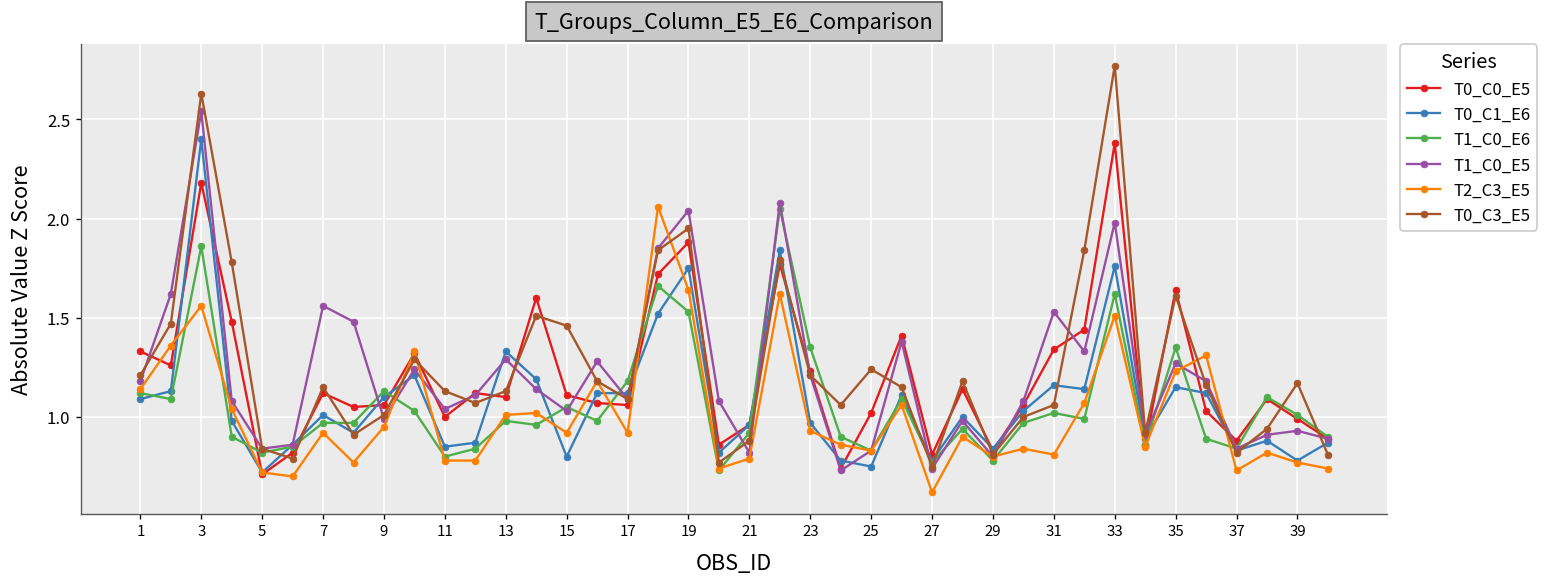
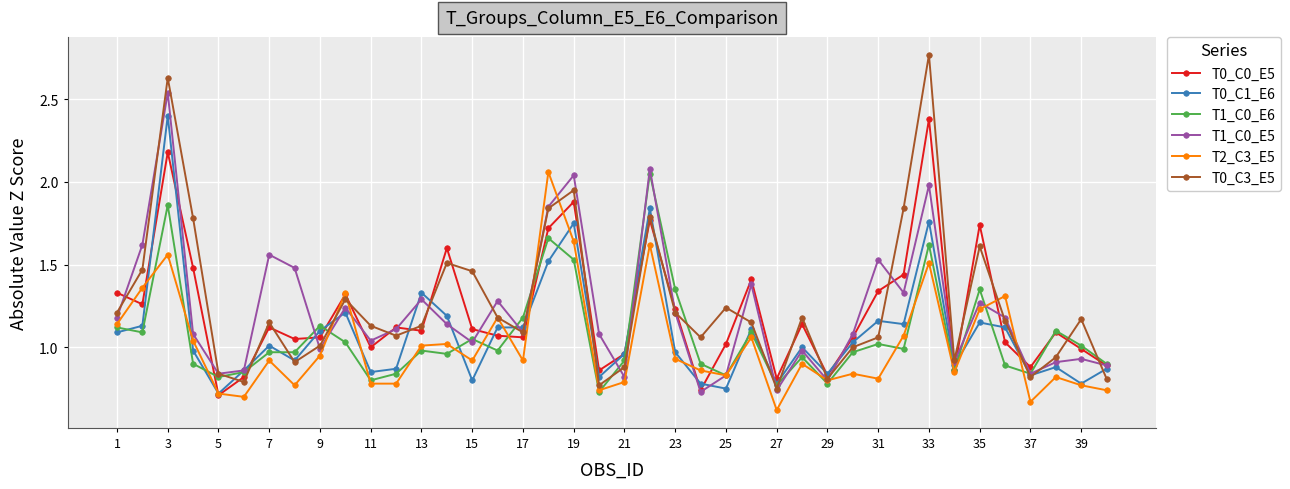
T0_C0_E5, 35: 1.64 -> 1.74
T2_C3_E5, 37: 0.73 -> 0.67
